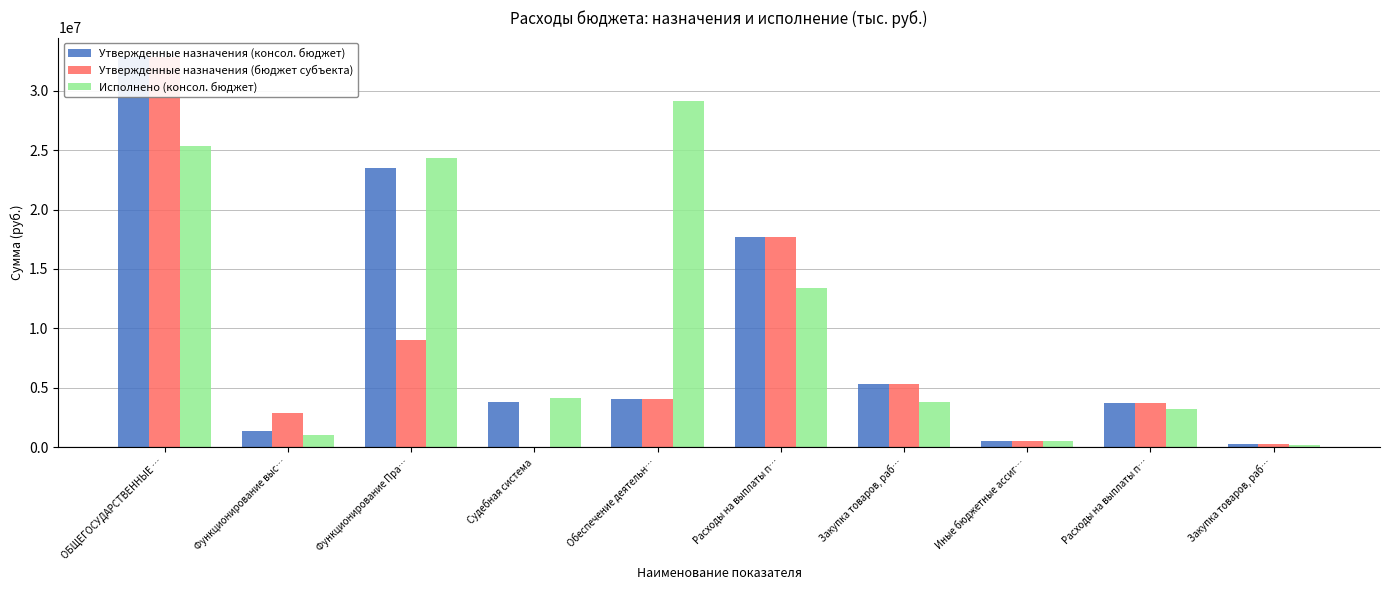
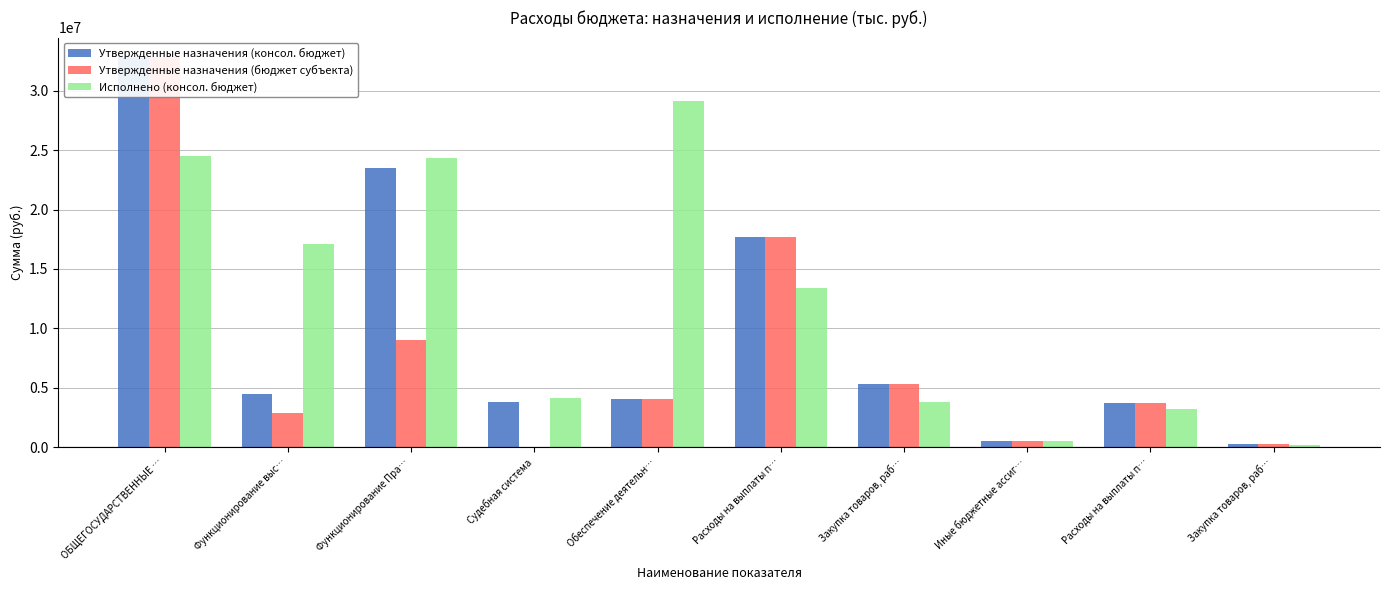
Исполнено (консол. бюджет), ОБЩЕГОСУДАРСТВЕННЫЕ …: 25400000 -> 24500000
Утвержденные назначения (консол. бюджет), Функционирование выс…: 1400000 -> 4500000
Исполнено (консол. бюджет), Функционирование выс…: 1000000 -> 17100000
